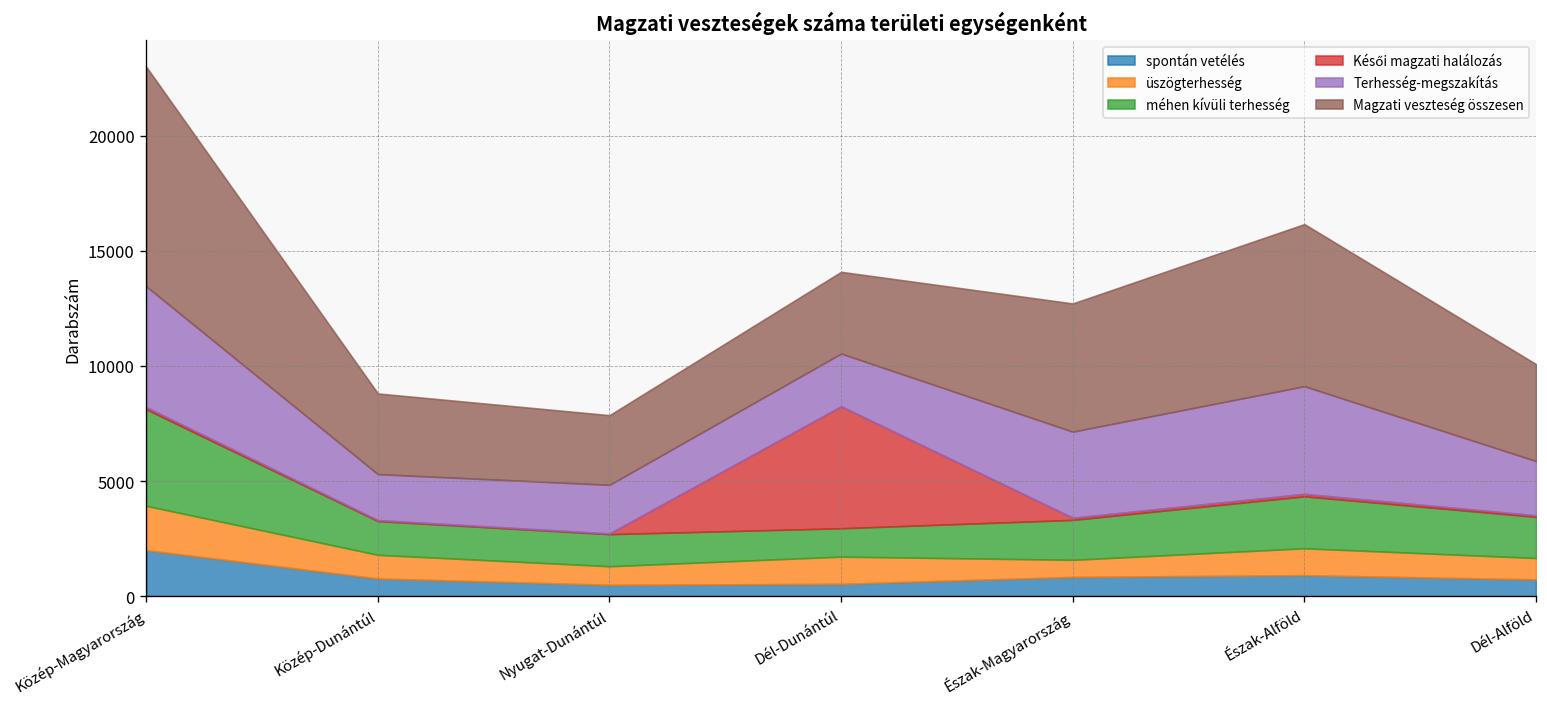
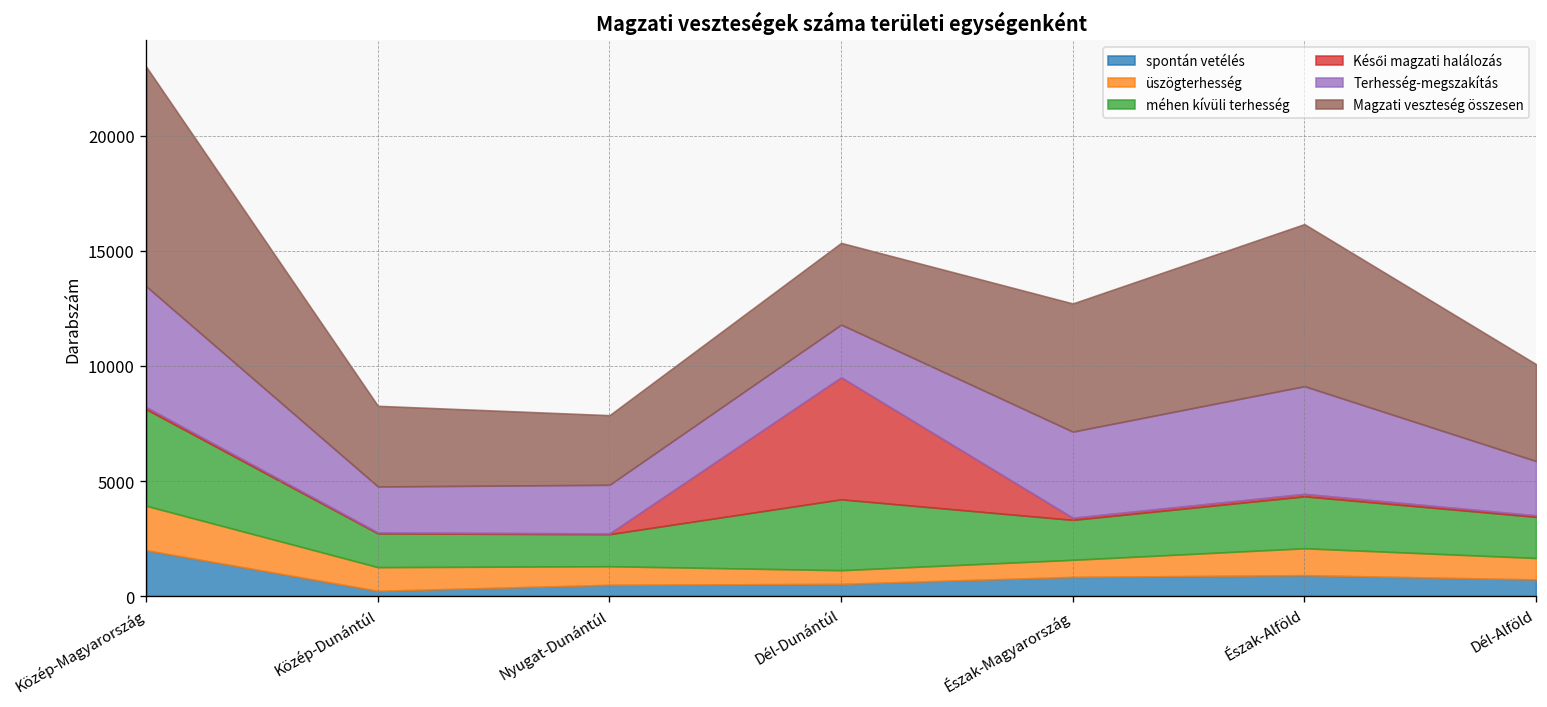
spontán vetélés, Közép-Dunántúl: 800 -> 200
üszögterhesség, Dél-Dunántúl: 1200 -> 600
méhen kívüli terhesség, Dél-Dunántúl: 1200 -> 3100
